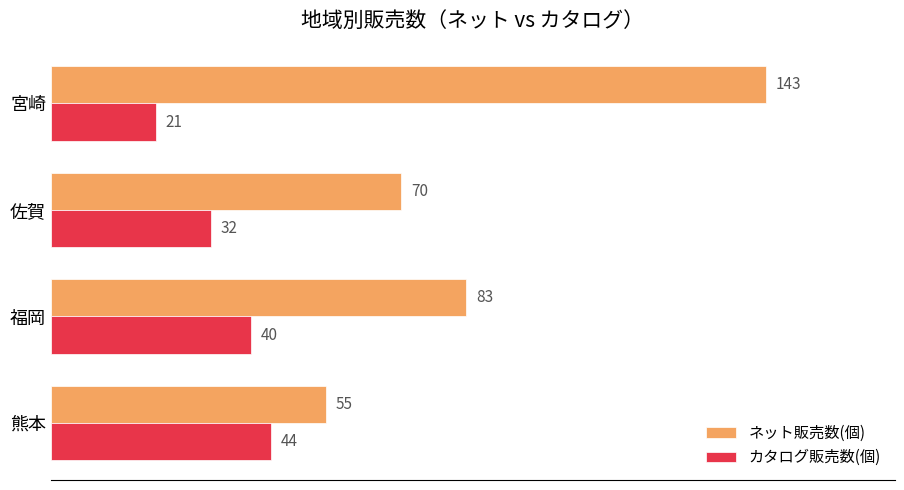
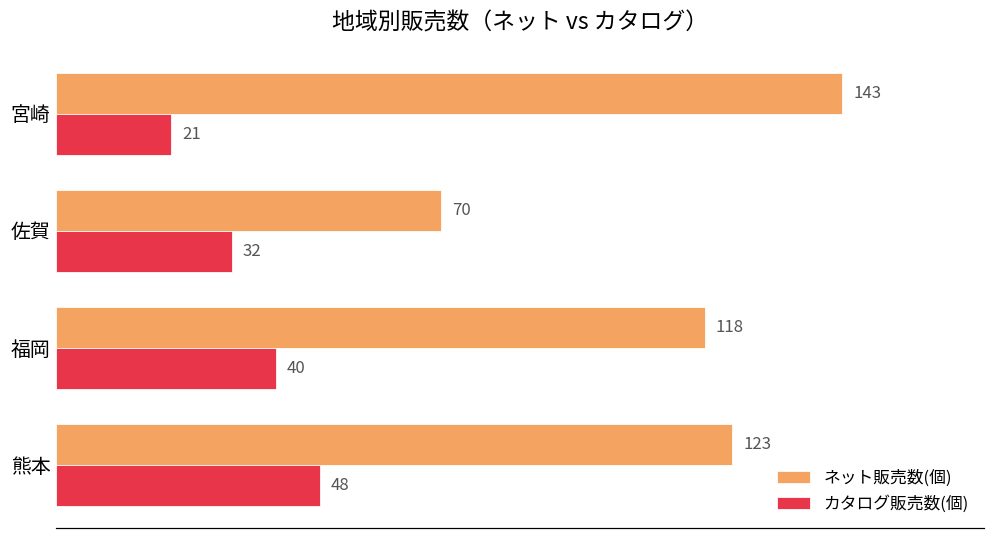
ネット販売数(個), 福岡: 83 -> 118
ネット販売数(個), 熊本: 55 -> 123
カタログ販売数(個), 熊本: 44 -> 48
